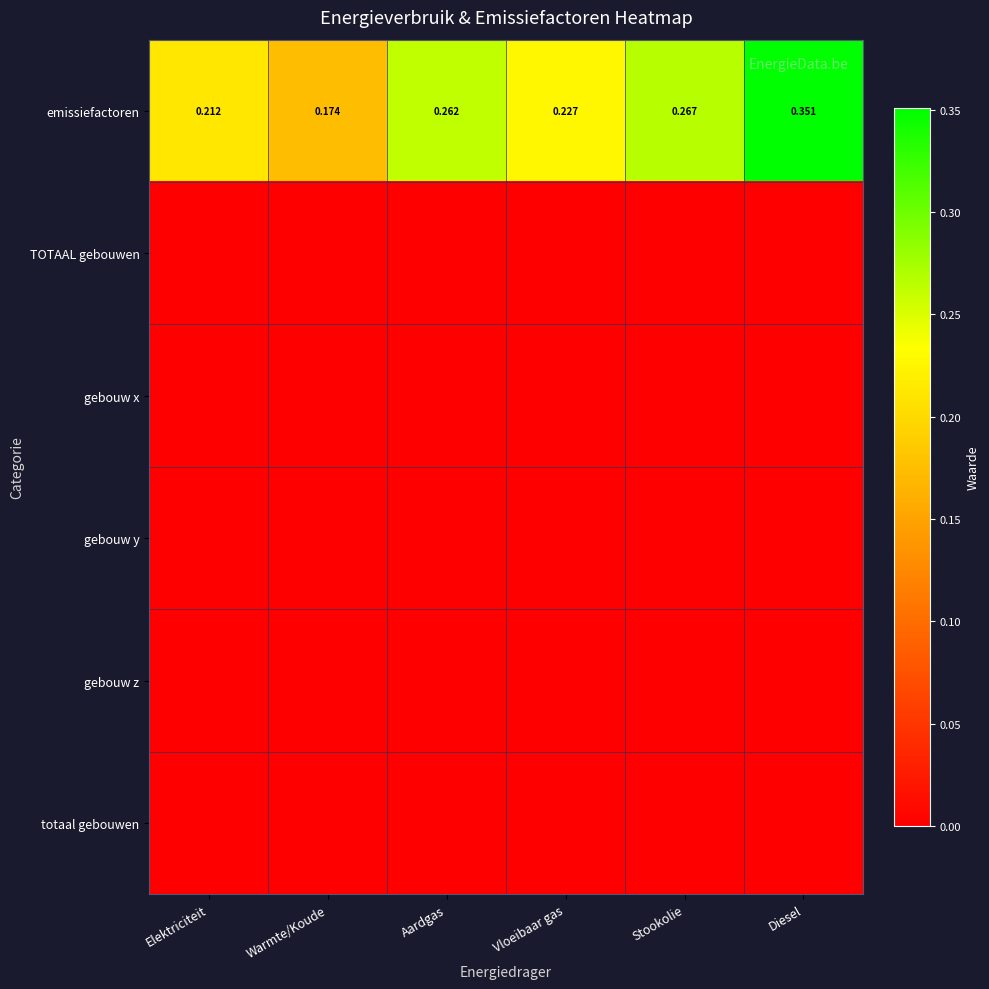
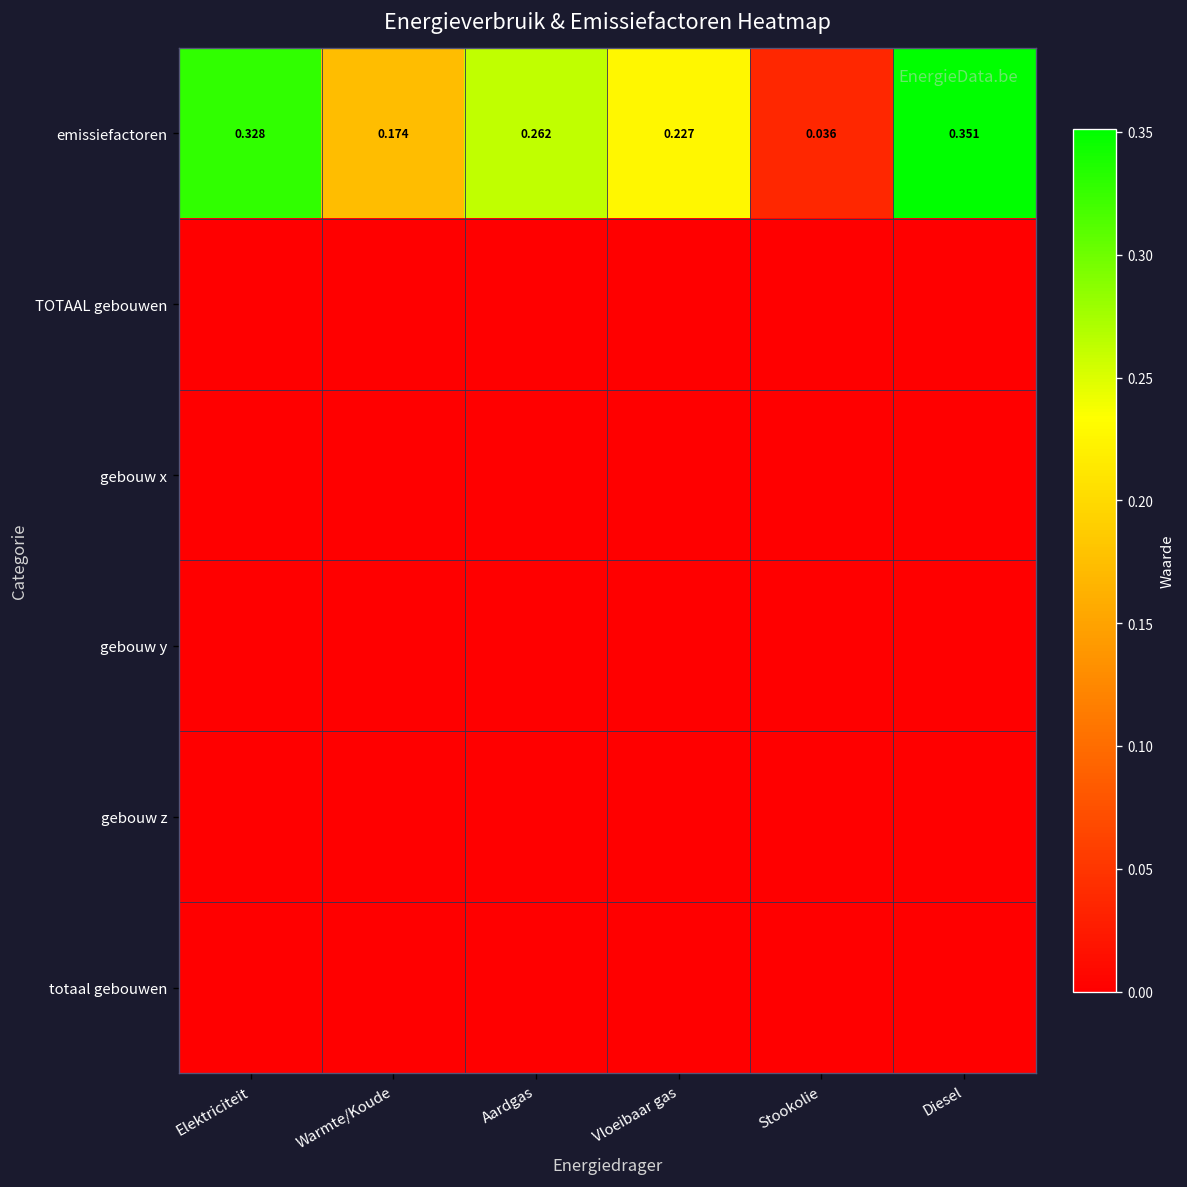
emissiefactoren, Elektriciteit: 0.212 -> 0.328
emissiefactoren, Stookolie: 0.267 -> 0.036
